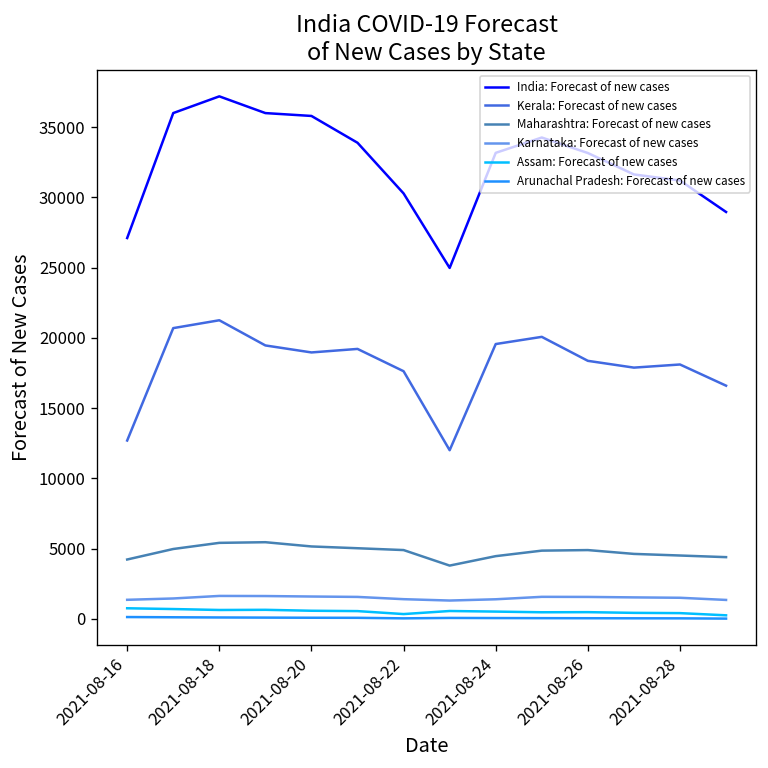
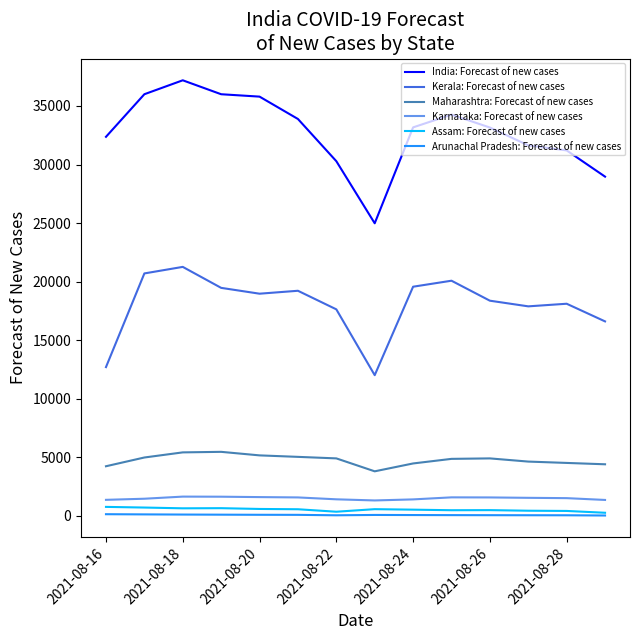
India: Forecast of new cases, 2021-08-16: 27100 -> 32400
